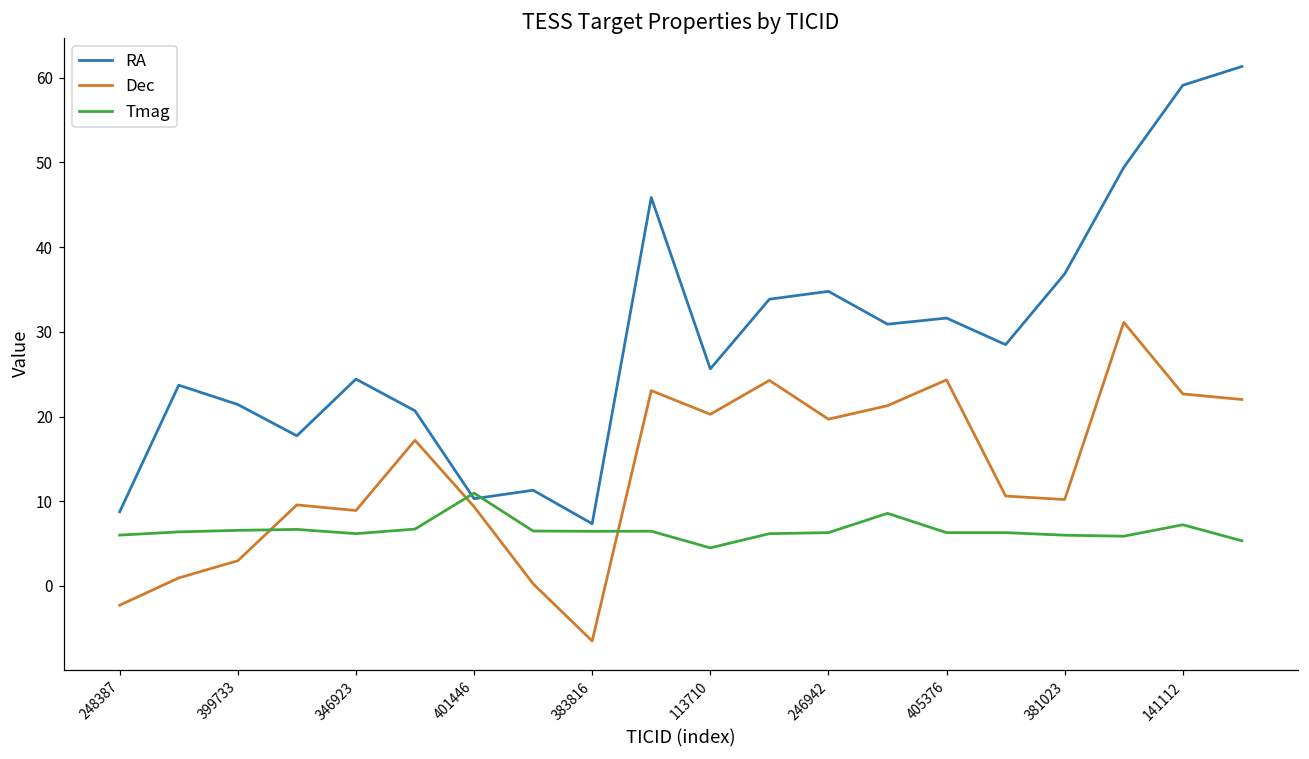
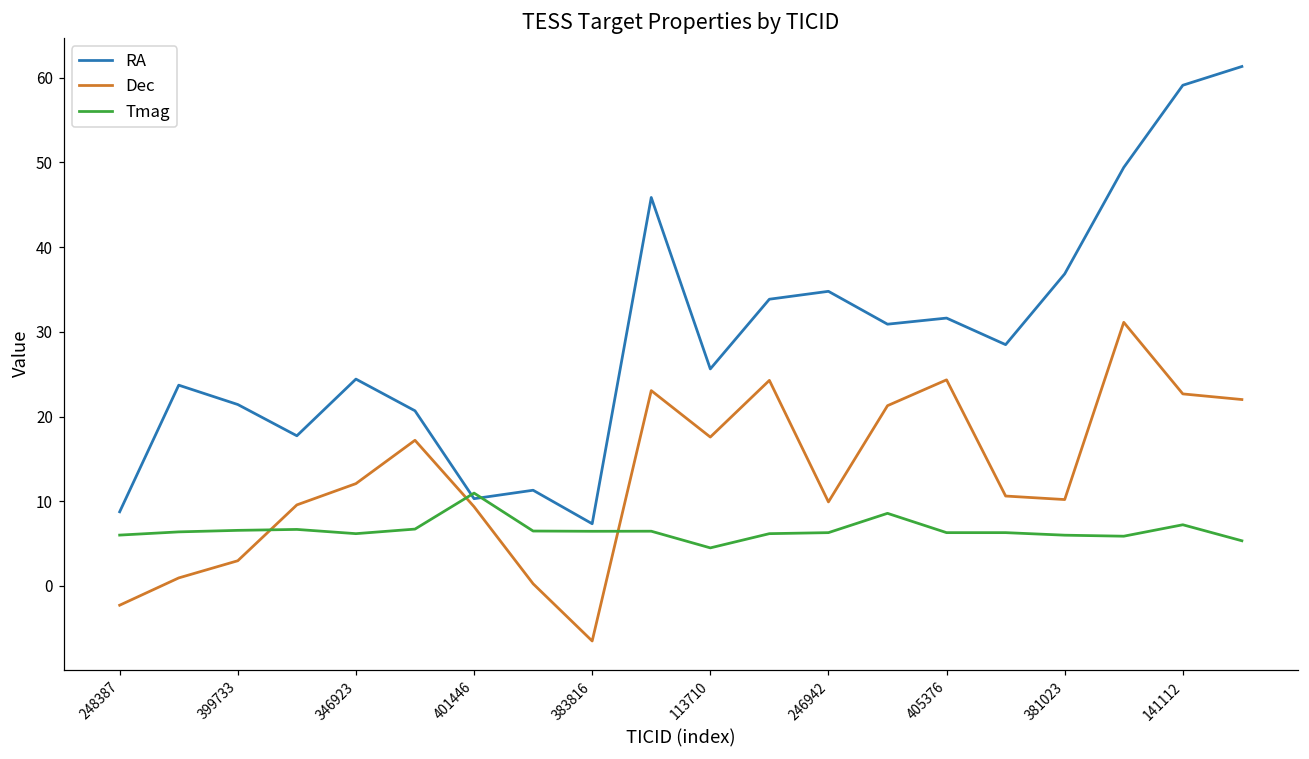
Dec, 346923: 9 -> 12
Dec, 113710: 20 -> 18
Dec, 246942: 20 -> 10
